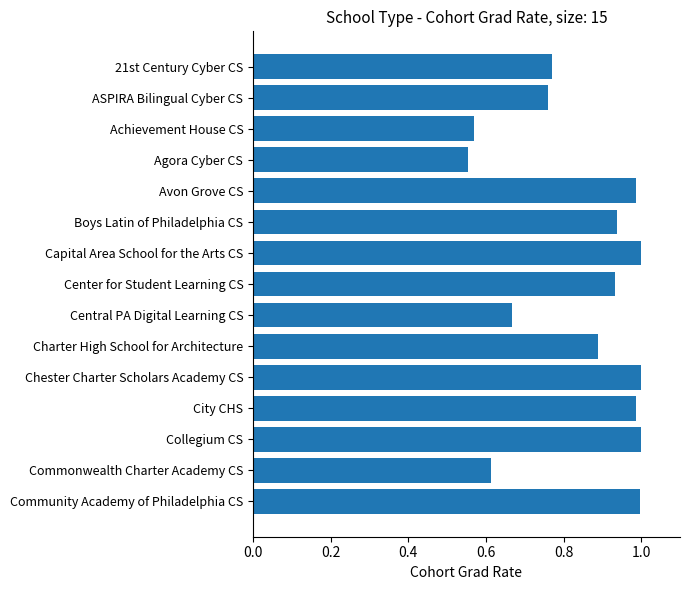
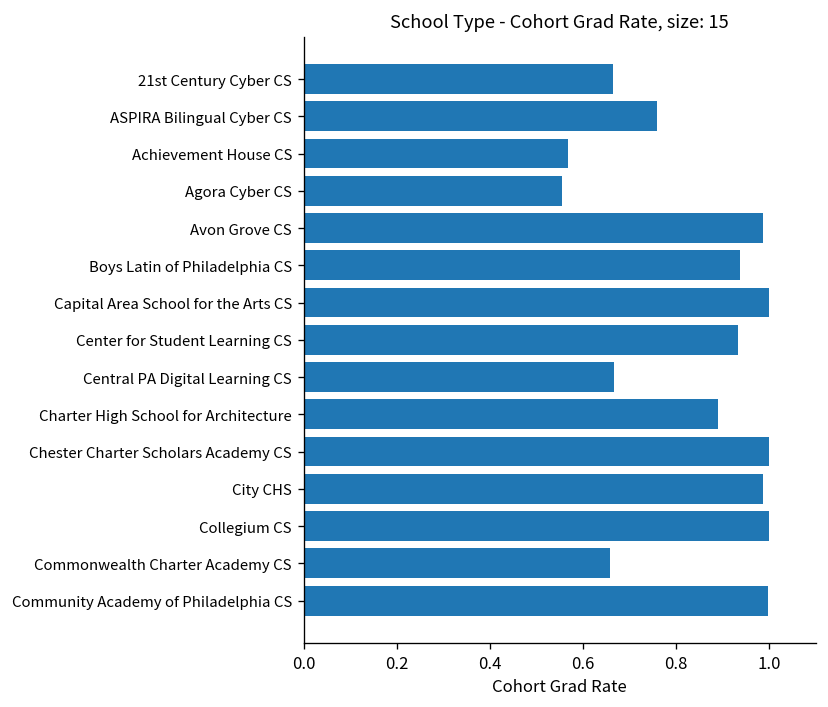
21st Century Cyber CS: 0.77 -> 0.66
Commonwealth Charter Academy CS: 0.61 -> 0.66
